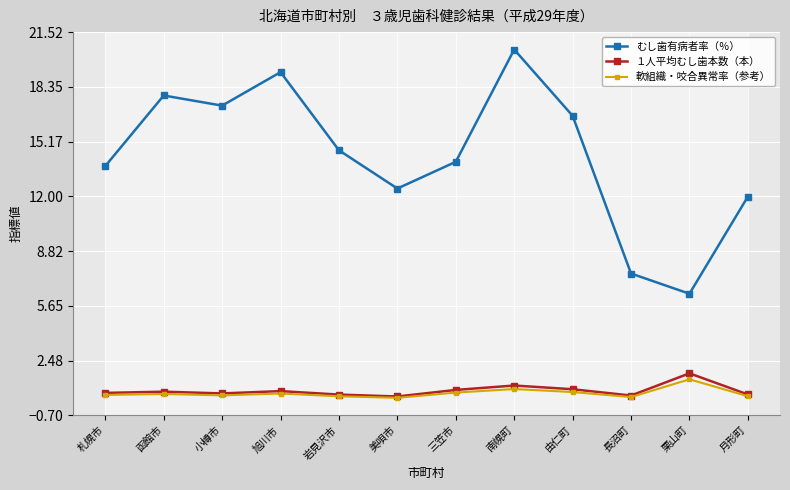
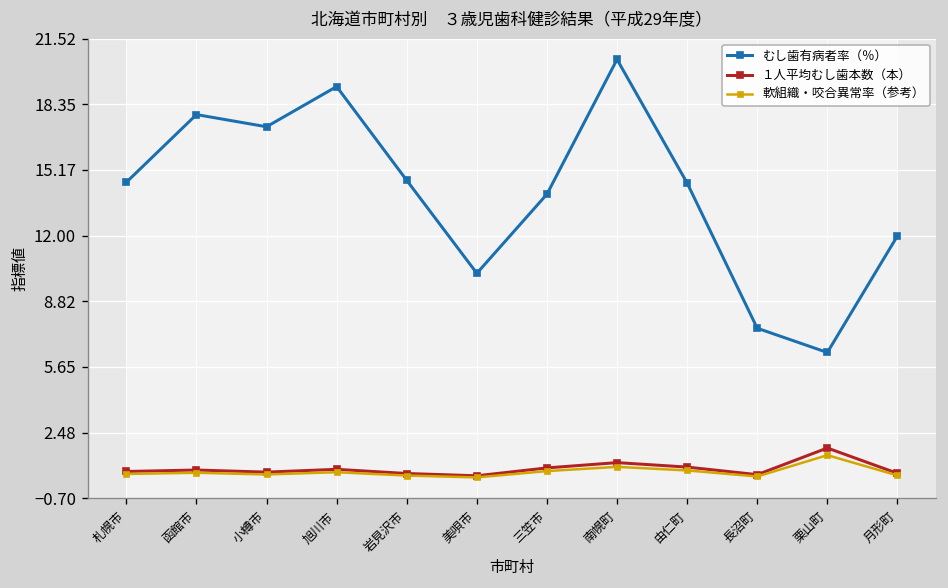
むし歯有病者率（％）, 札幌市: 13.8 -> 14.6
むし歯有病者率（％）, 美唄市: 12.5 -> 10.2
むし歯有病者率（％）, 由仁町: 16.7 -> 14.5
